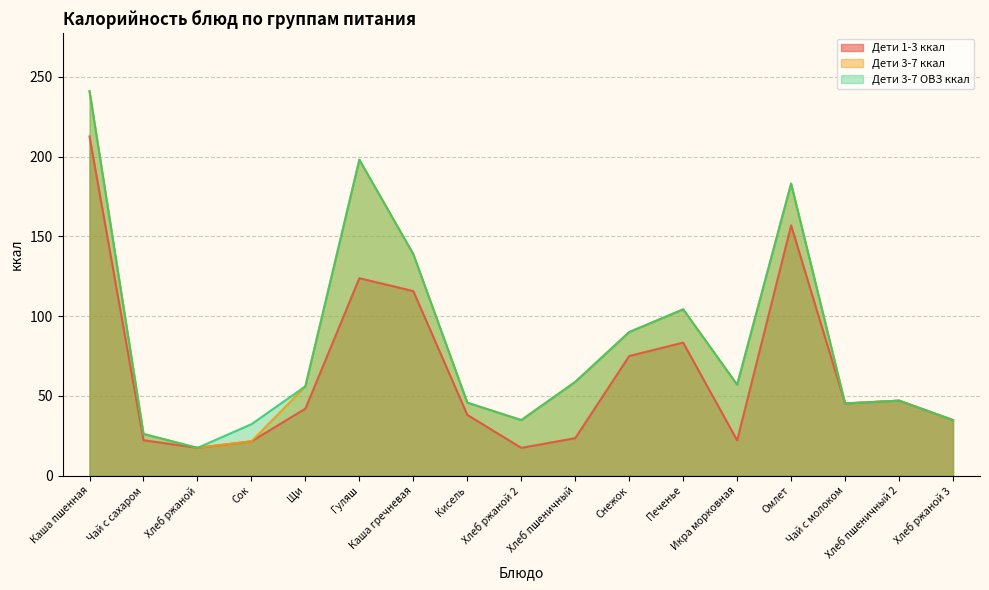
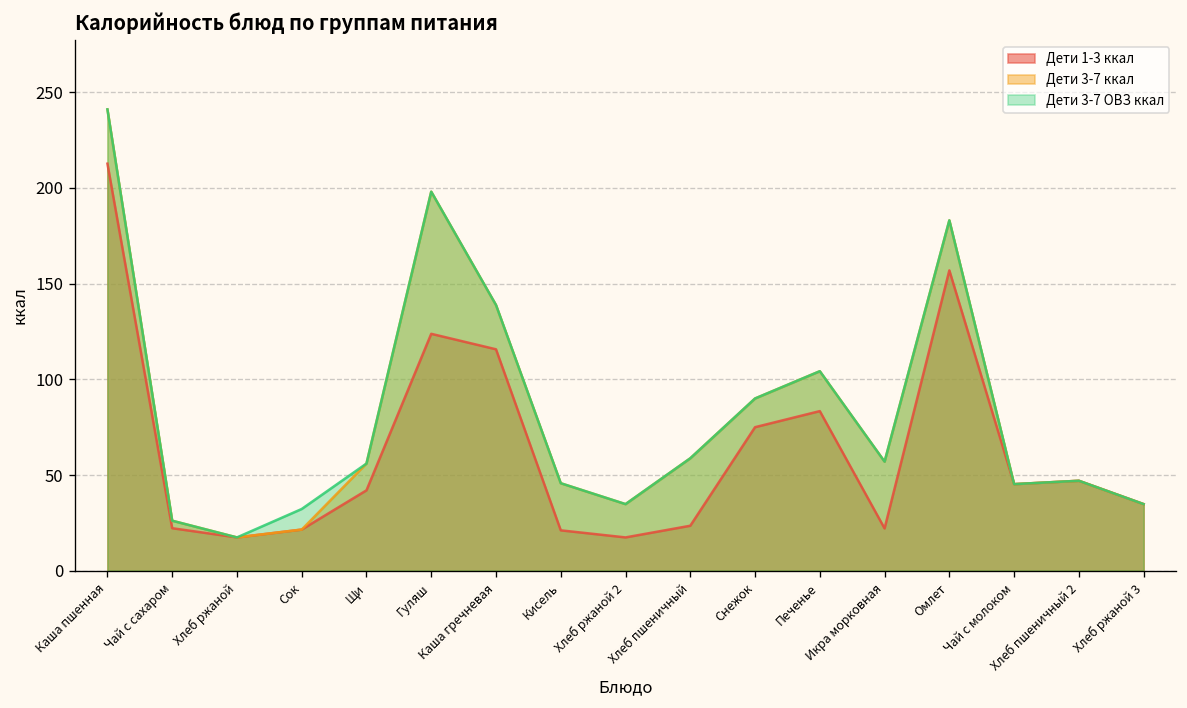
Дети 1-3 ккал, Кисель: 38 -> 21
